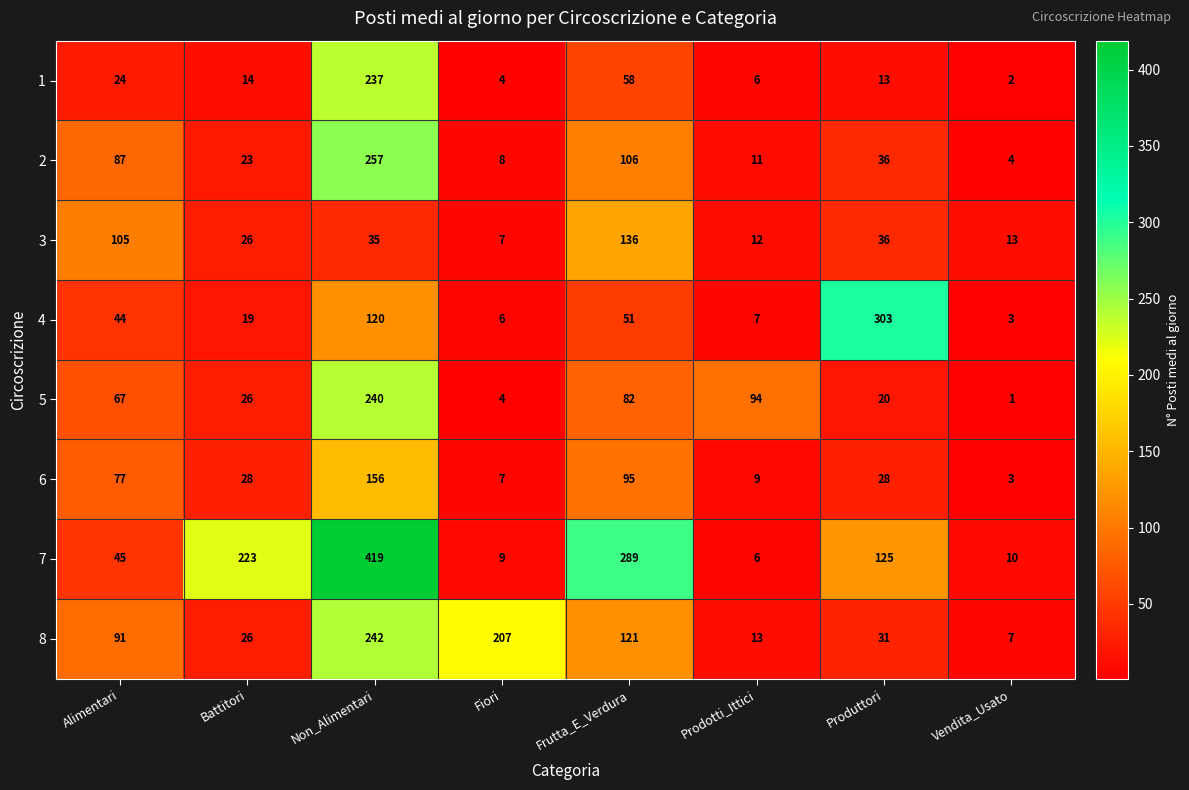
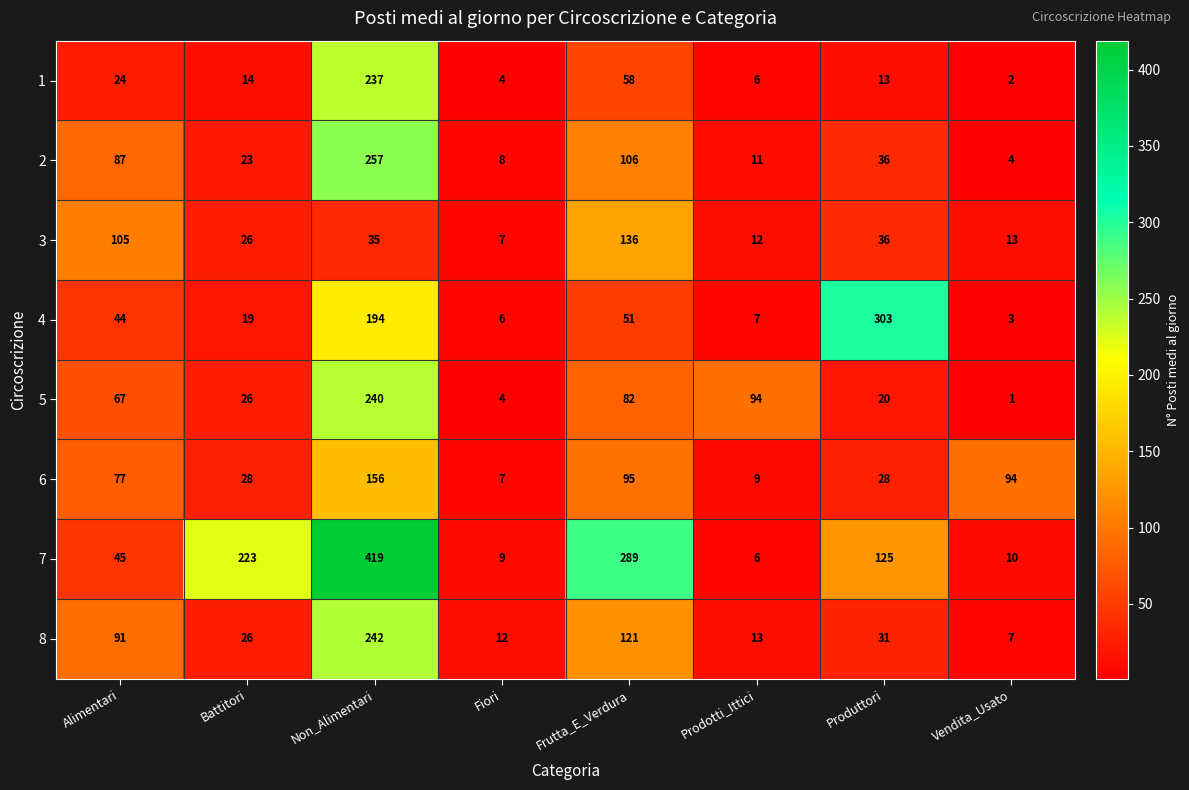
4, Non_Alimentari: 120 -> 194
6, Vendita_Usato: 3 -> 94
8, Fiori: 207 -> 12
